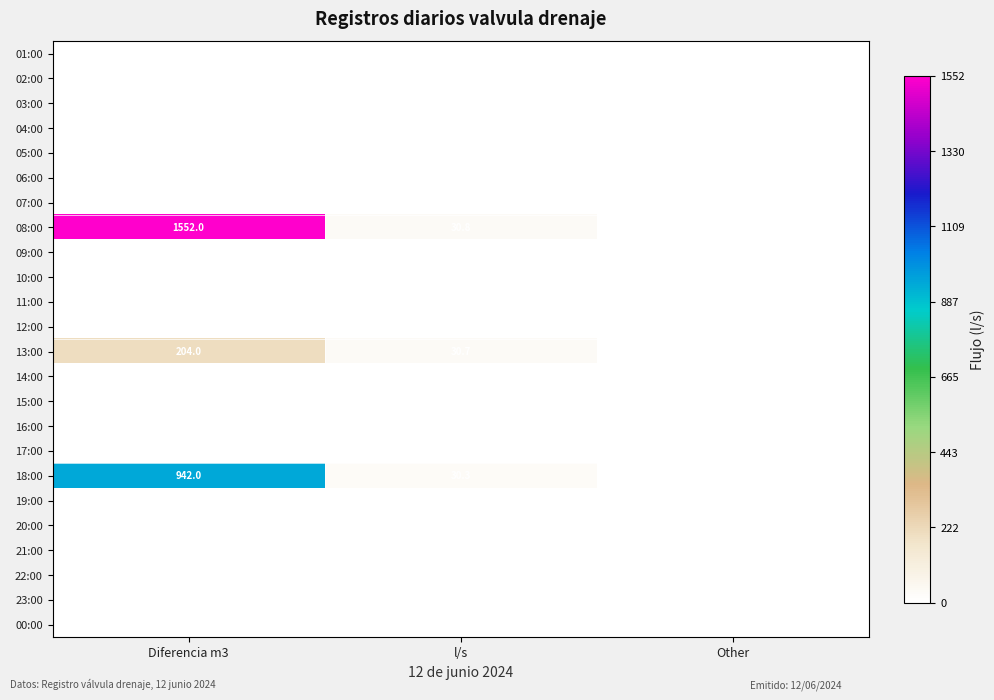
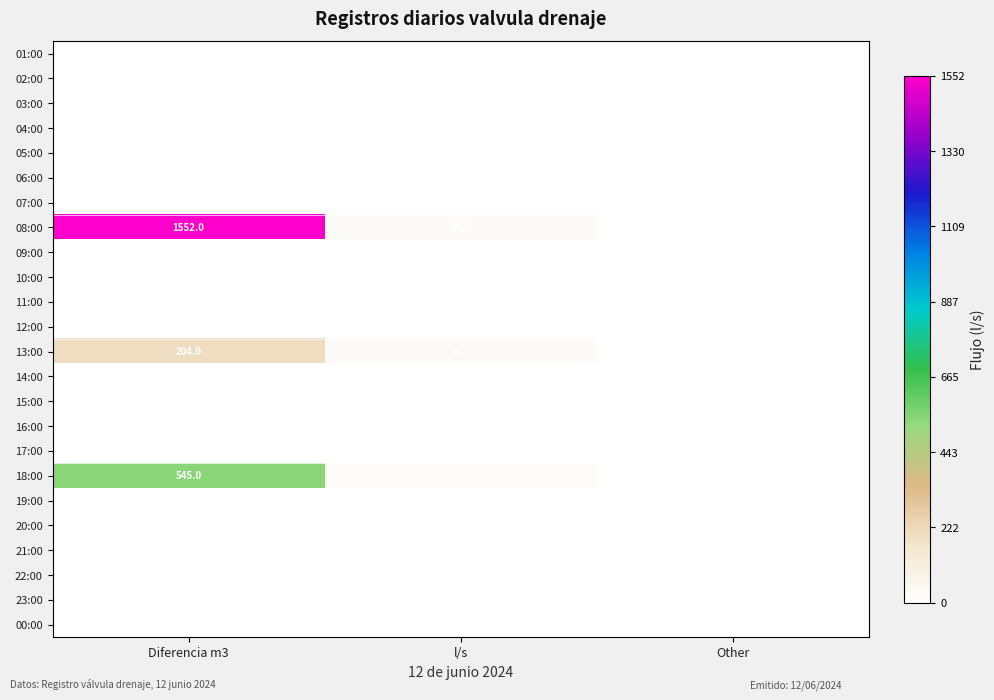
18:00, Diferencia m3: 942.0 -> 545.0
